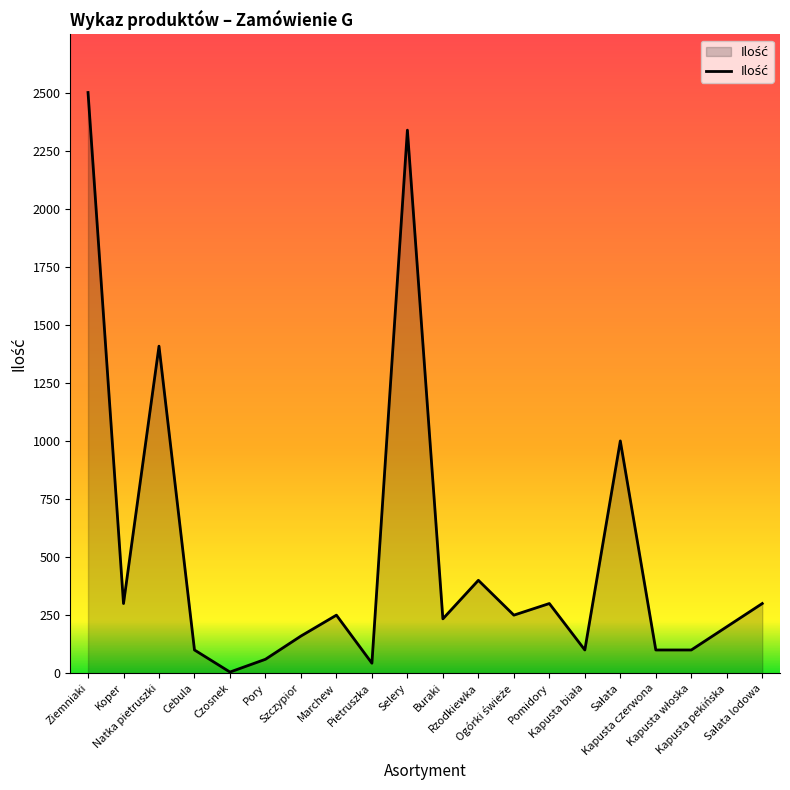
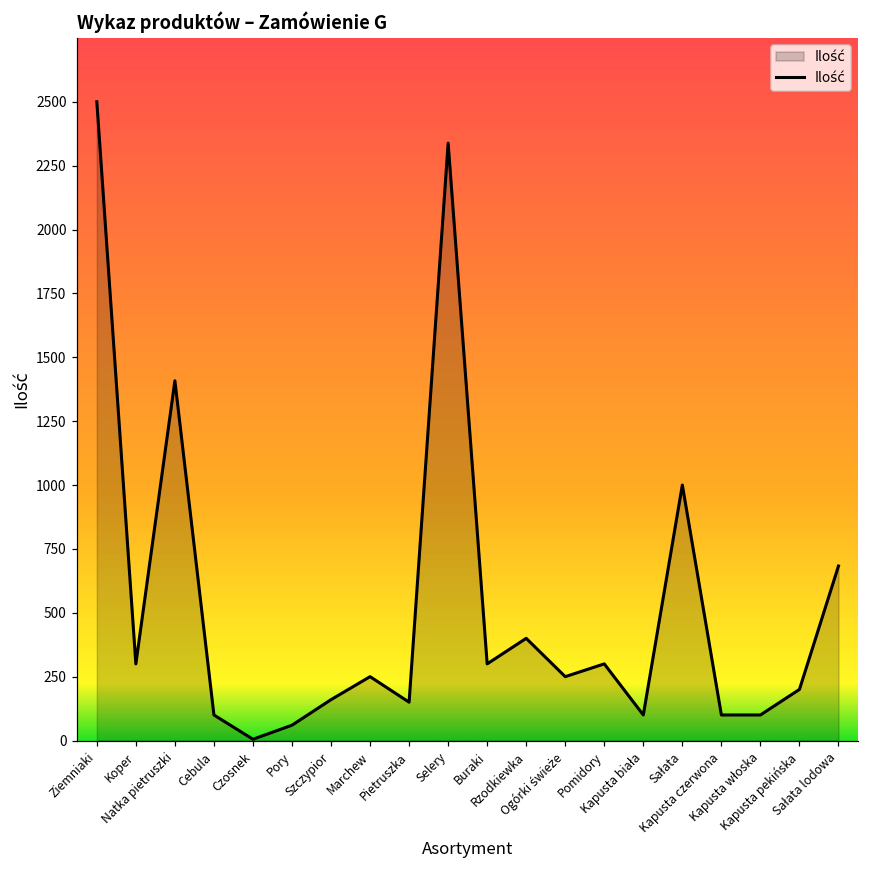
Pietruszka: 40 -> 150
Buraki: 230 -> 300
Sałata lodowa: 300 -> 680
